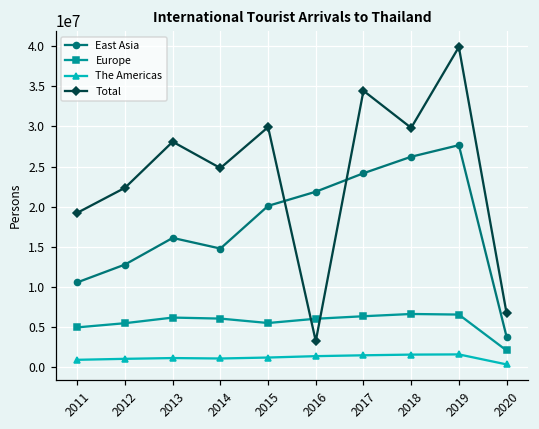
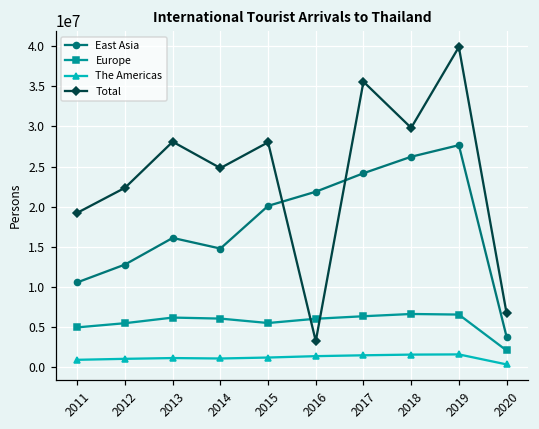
Total, 2015: 30000000 -> 28000000
Total, 2017: 34000000 -> 36000000
